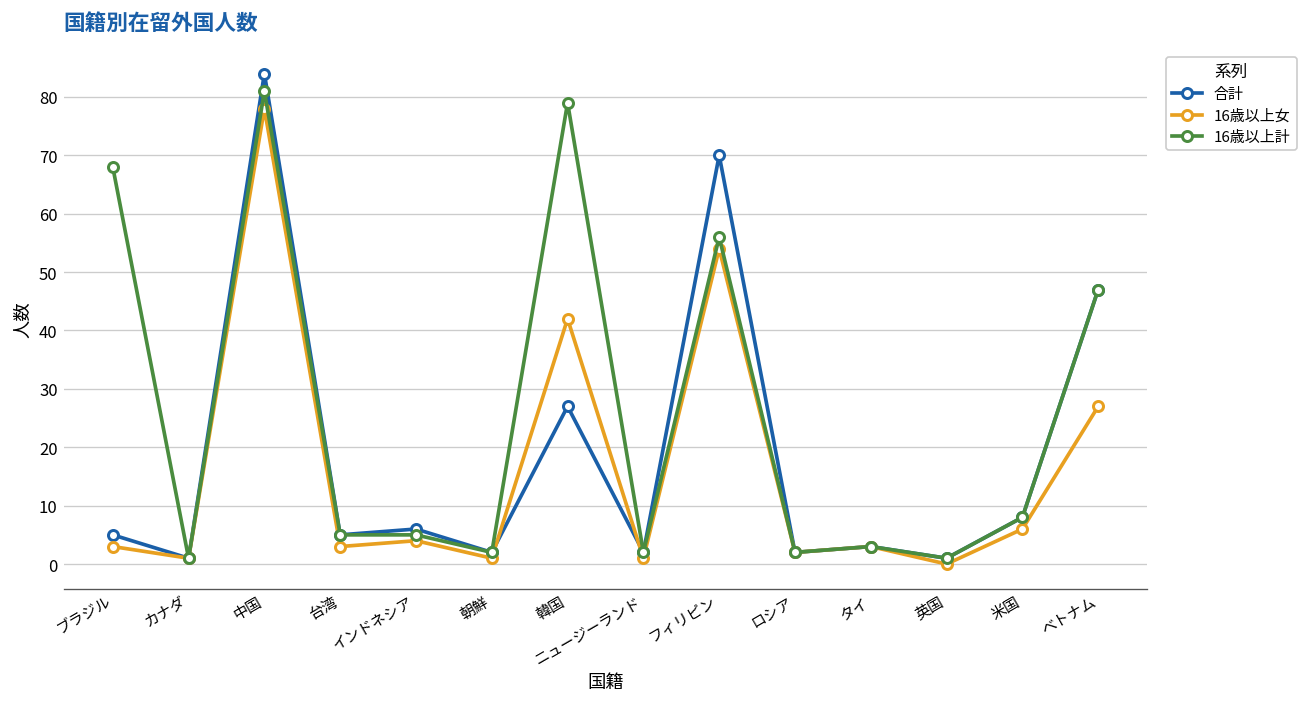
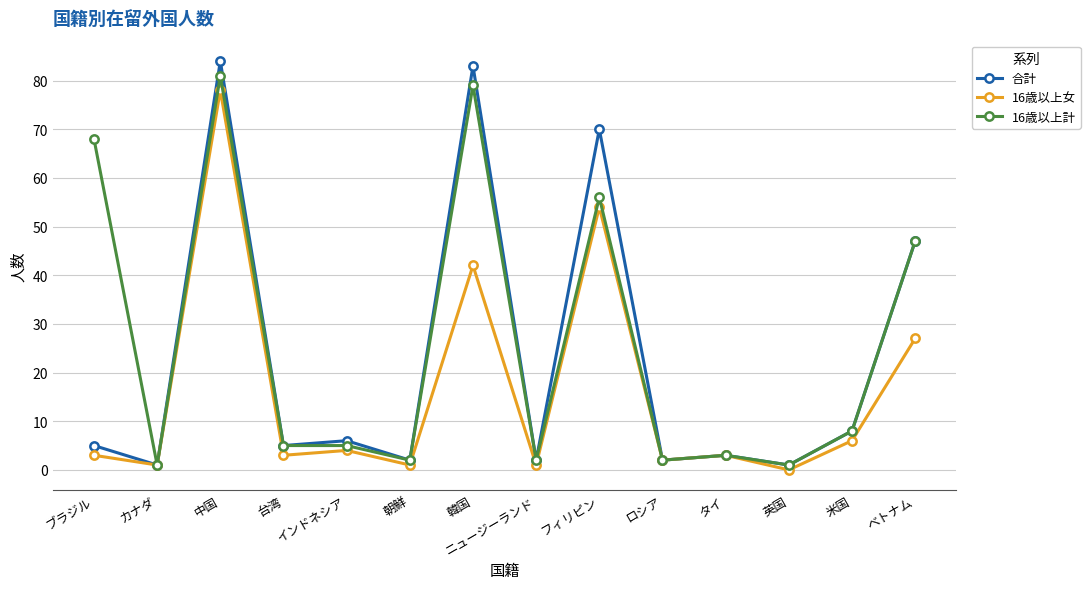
合計, 韓国: 27 -> 83
